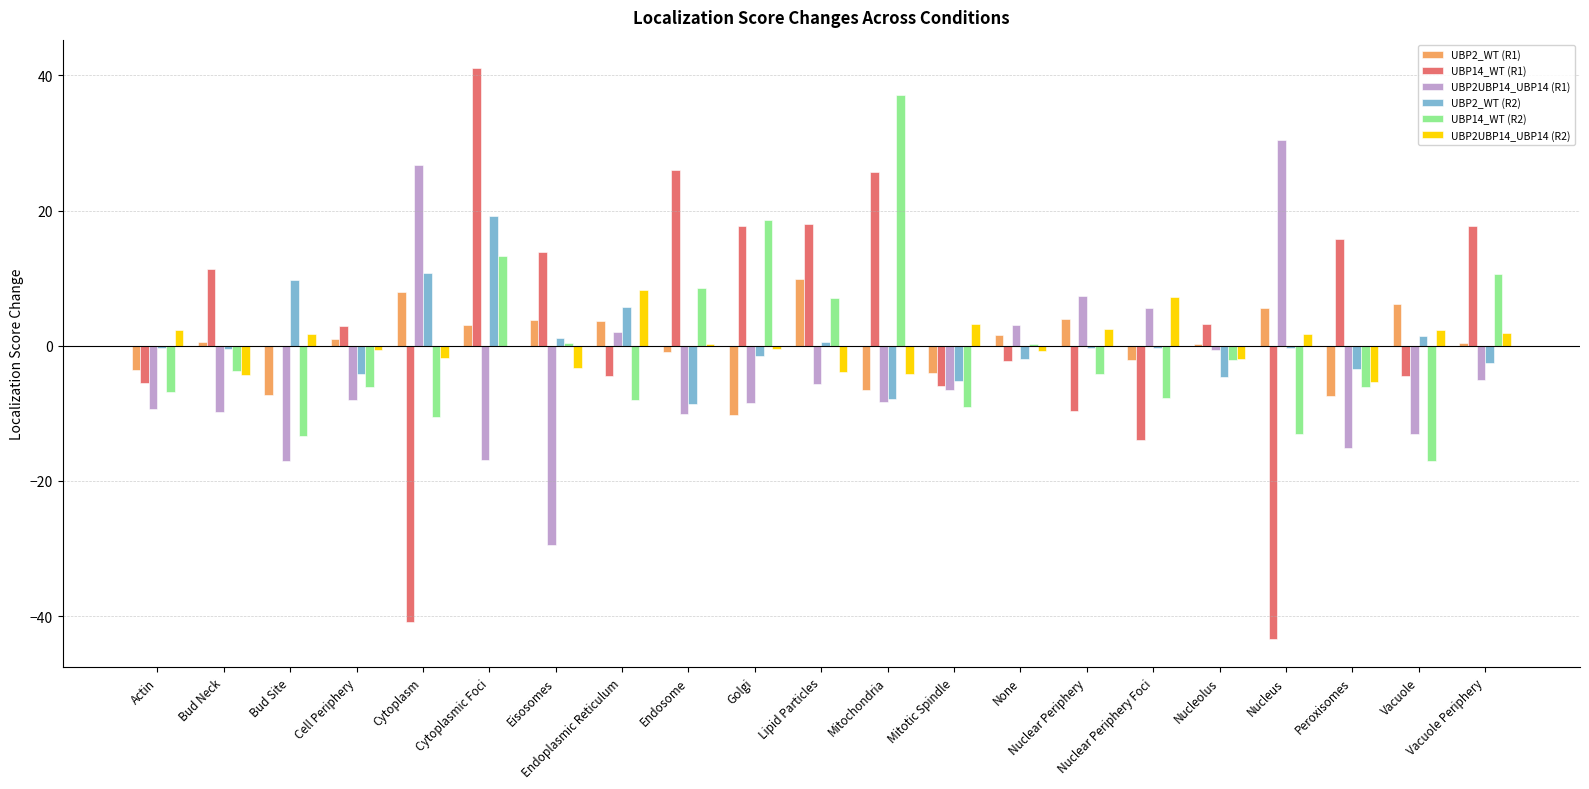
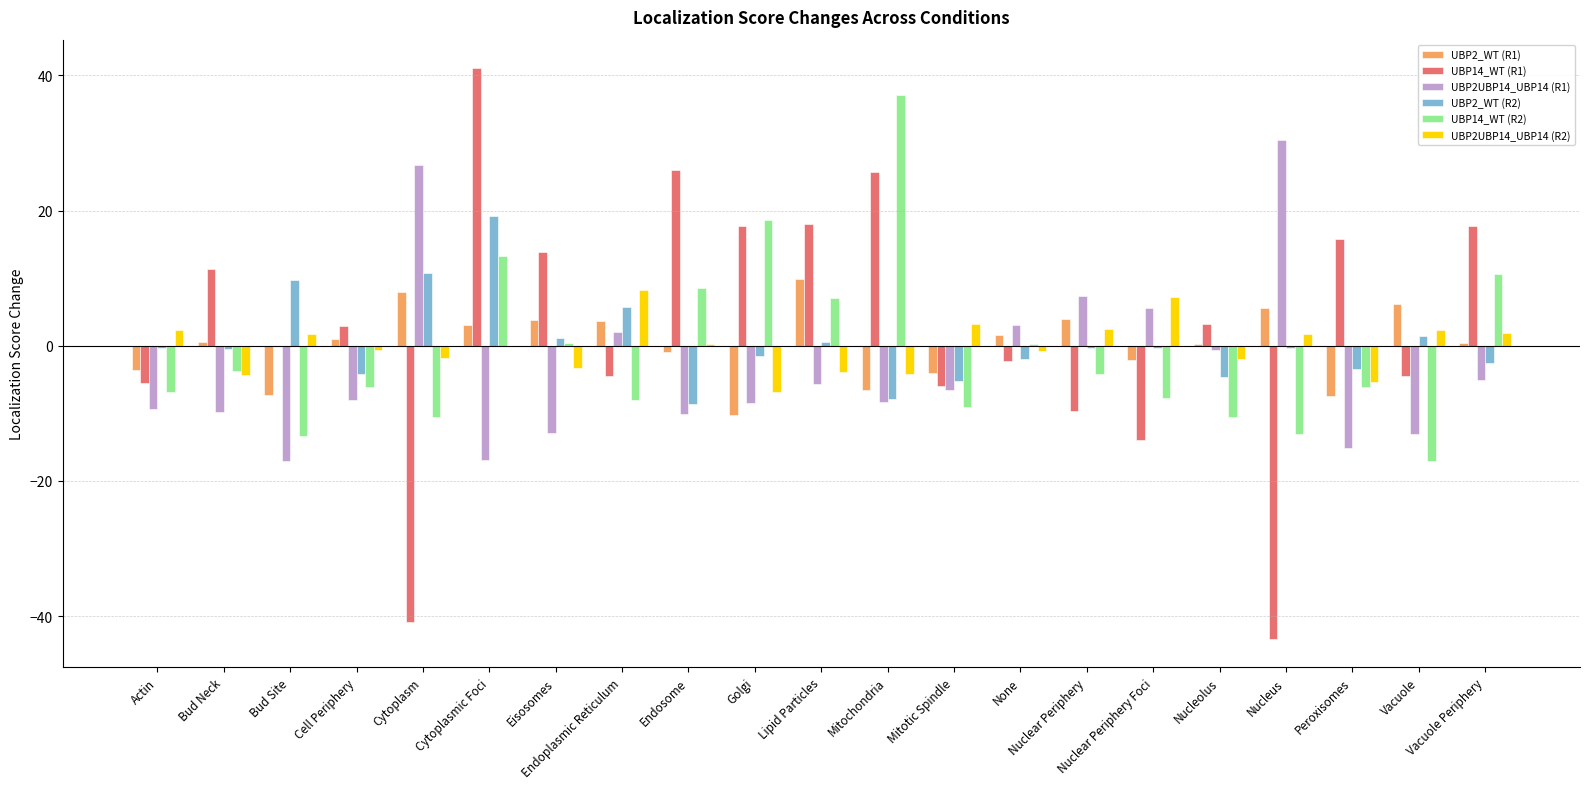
UBP2UBP14_UBP14 (R1), Eisosomes: -29 -> -13
UBP2UBP14_UBP14 (R2), Golgi: -1 -> -7
UBP14_WT (R2), Nucleolus: -2 -> -11
